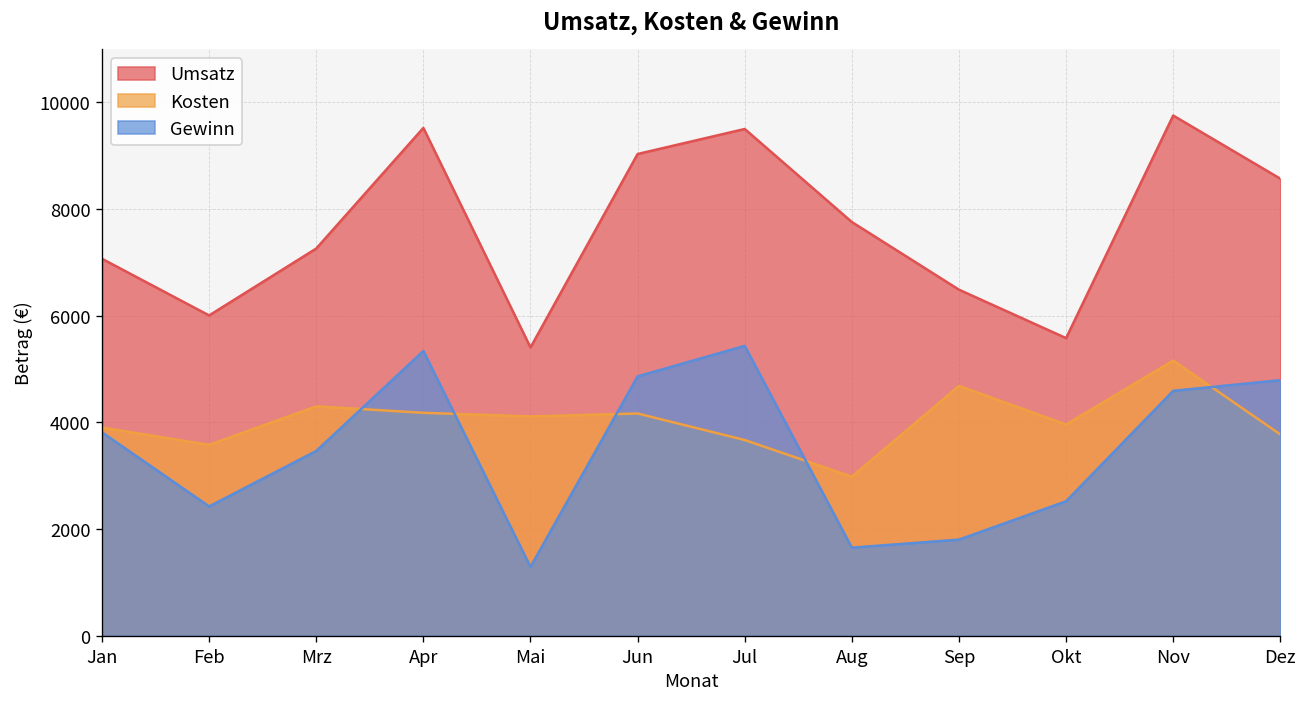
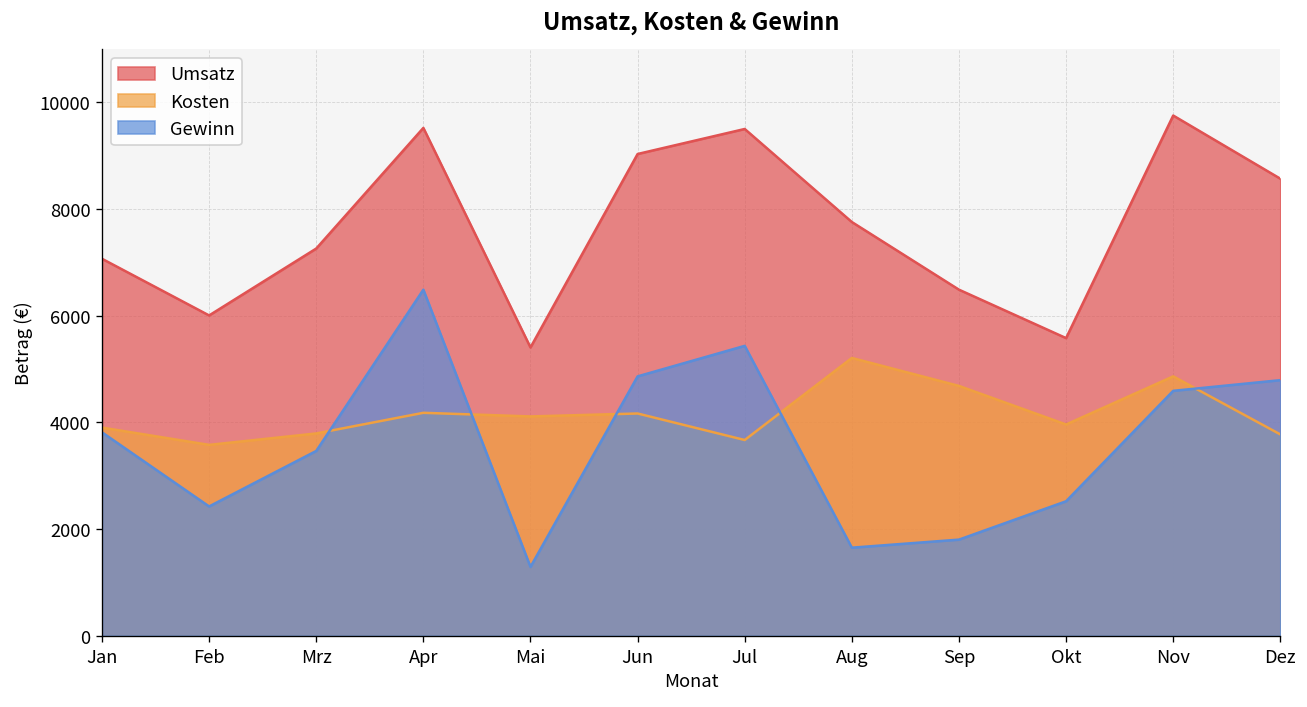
Kosten, Mrz: 4300 -> 3800
Gewinn, Apr: 5300 -> 6500
Kosten, Aug: 3000 -> 5200
Kosten, Nov: 5200 -> 4900
